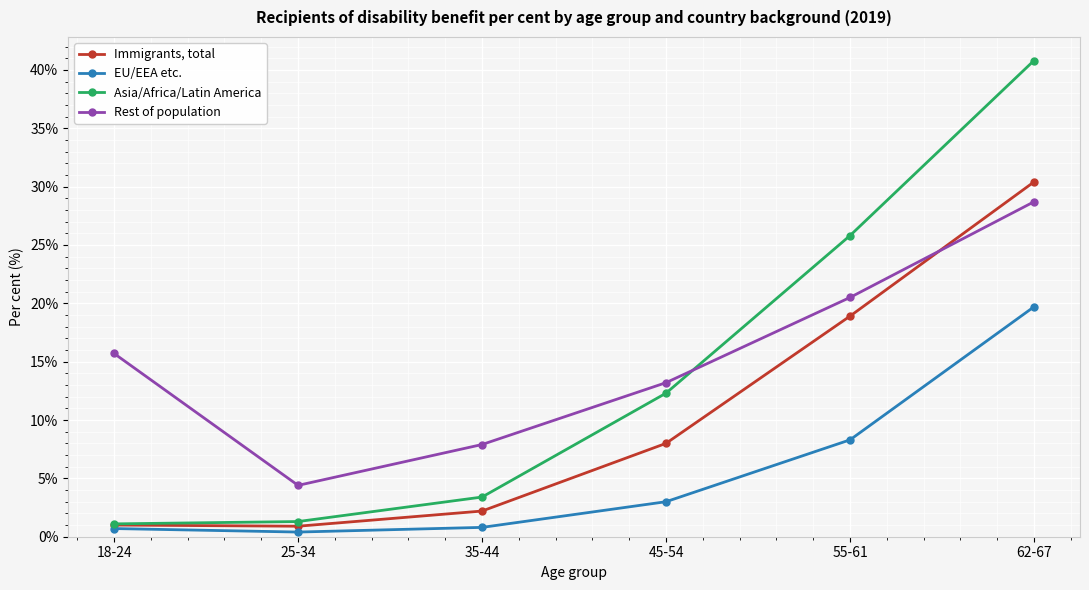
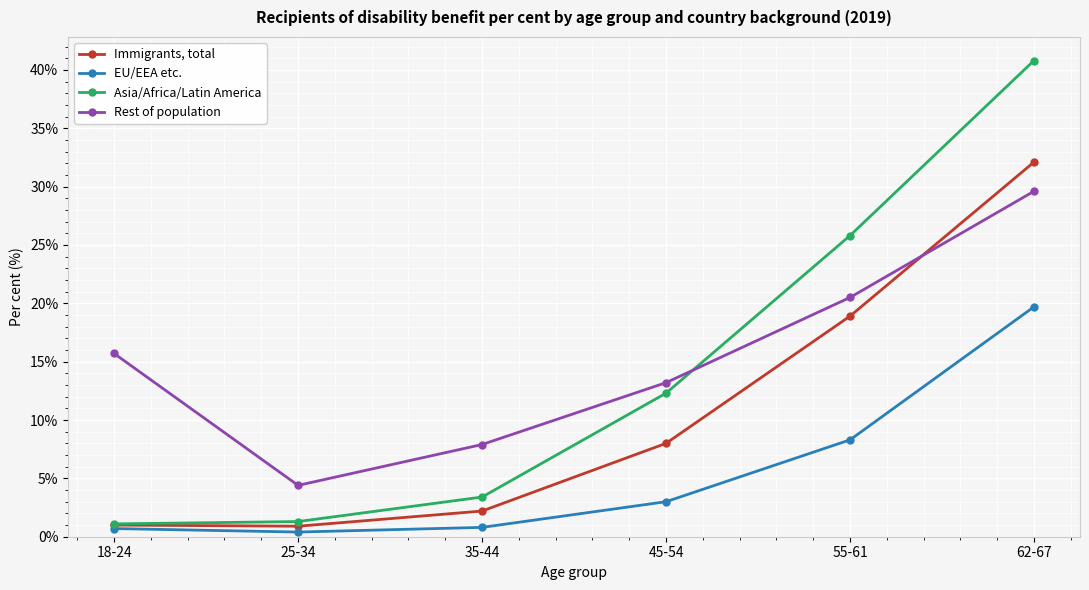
Immigrants, total, 62-67: 30.4% -> 32.1%
Rest of population, 62-67: 28.7% -> 29.6%
